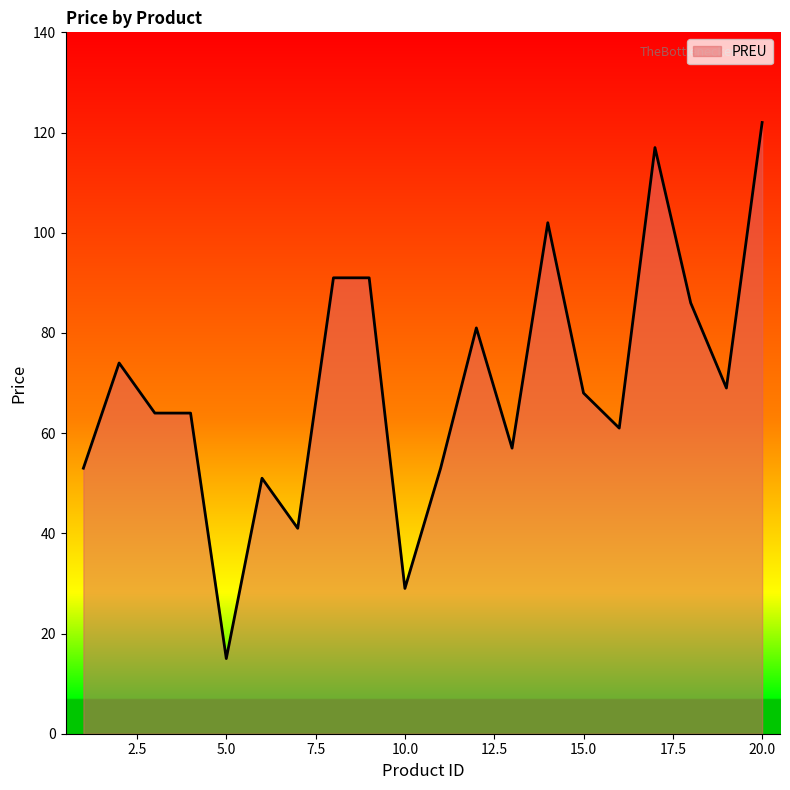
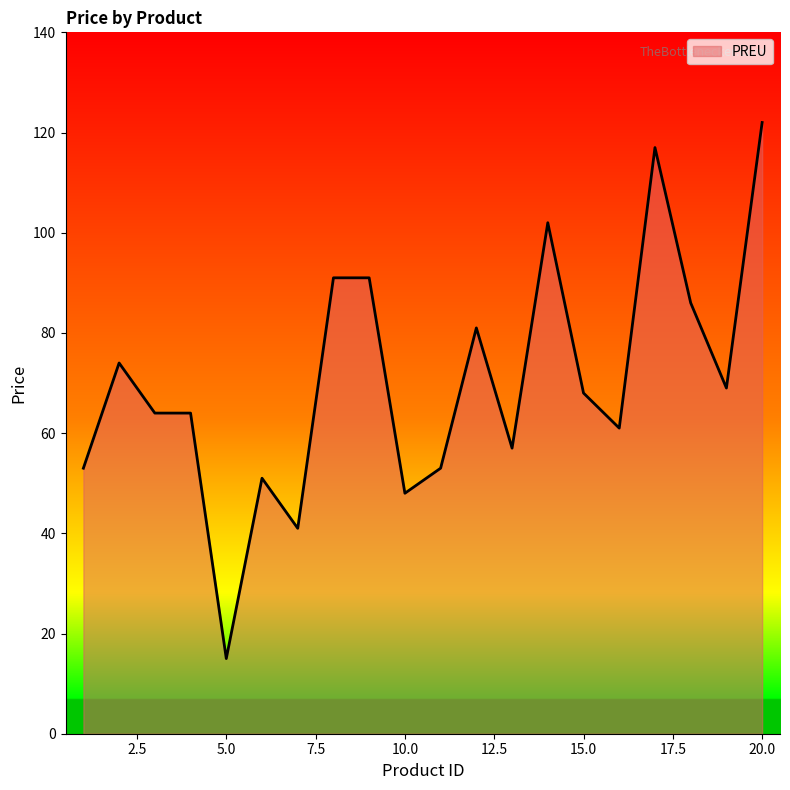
10.0: 29 -> 48
